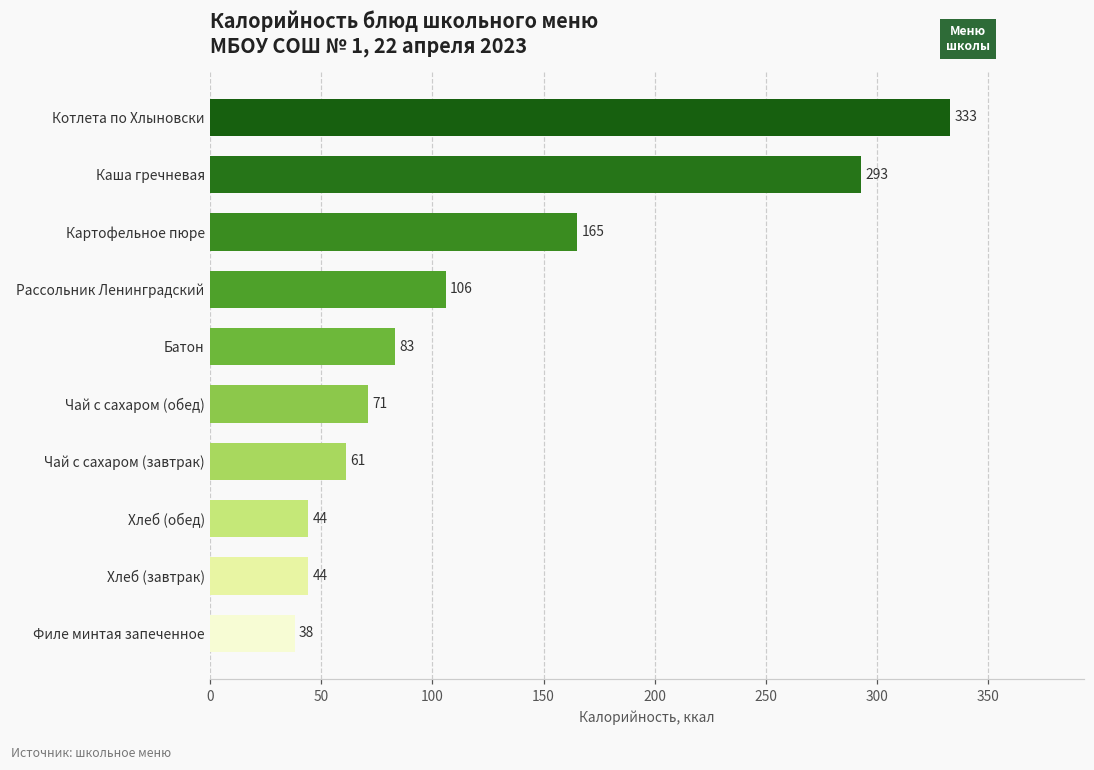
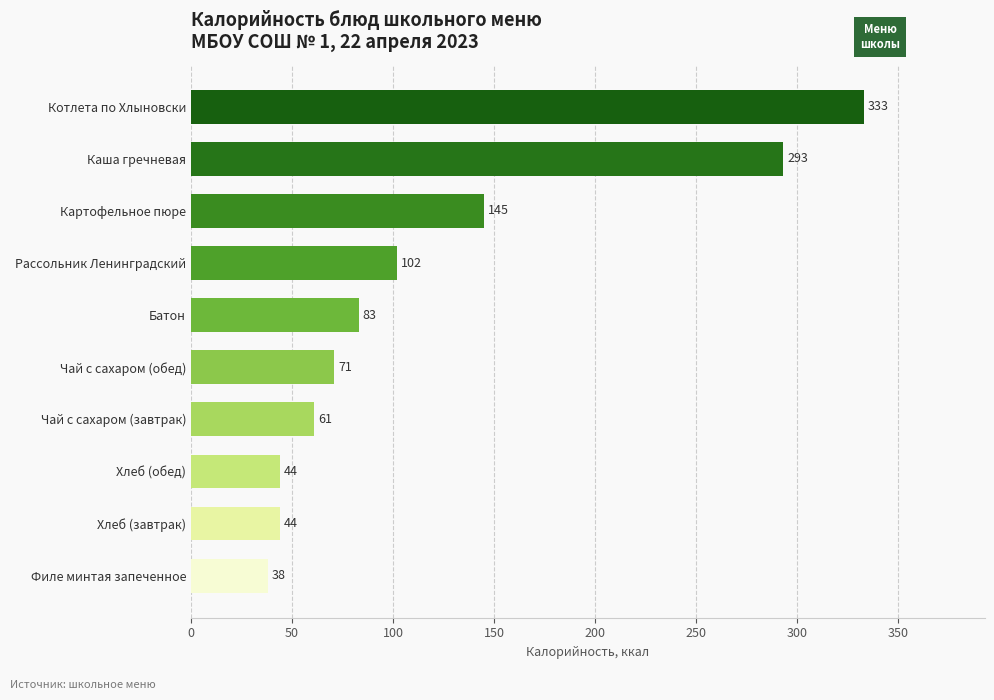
Картофельное пюре: 165 -> 145
Рассольник Ленинградский: 106 -> 102
